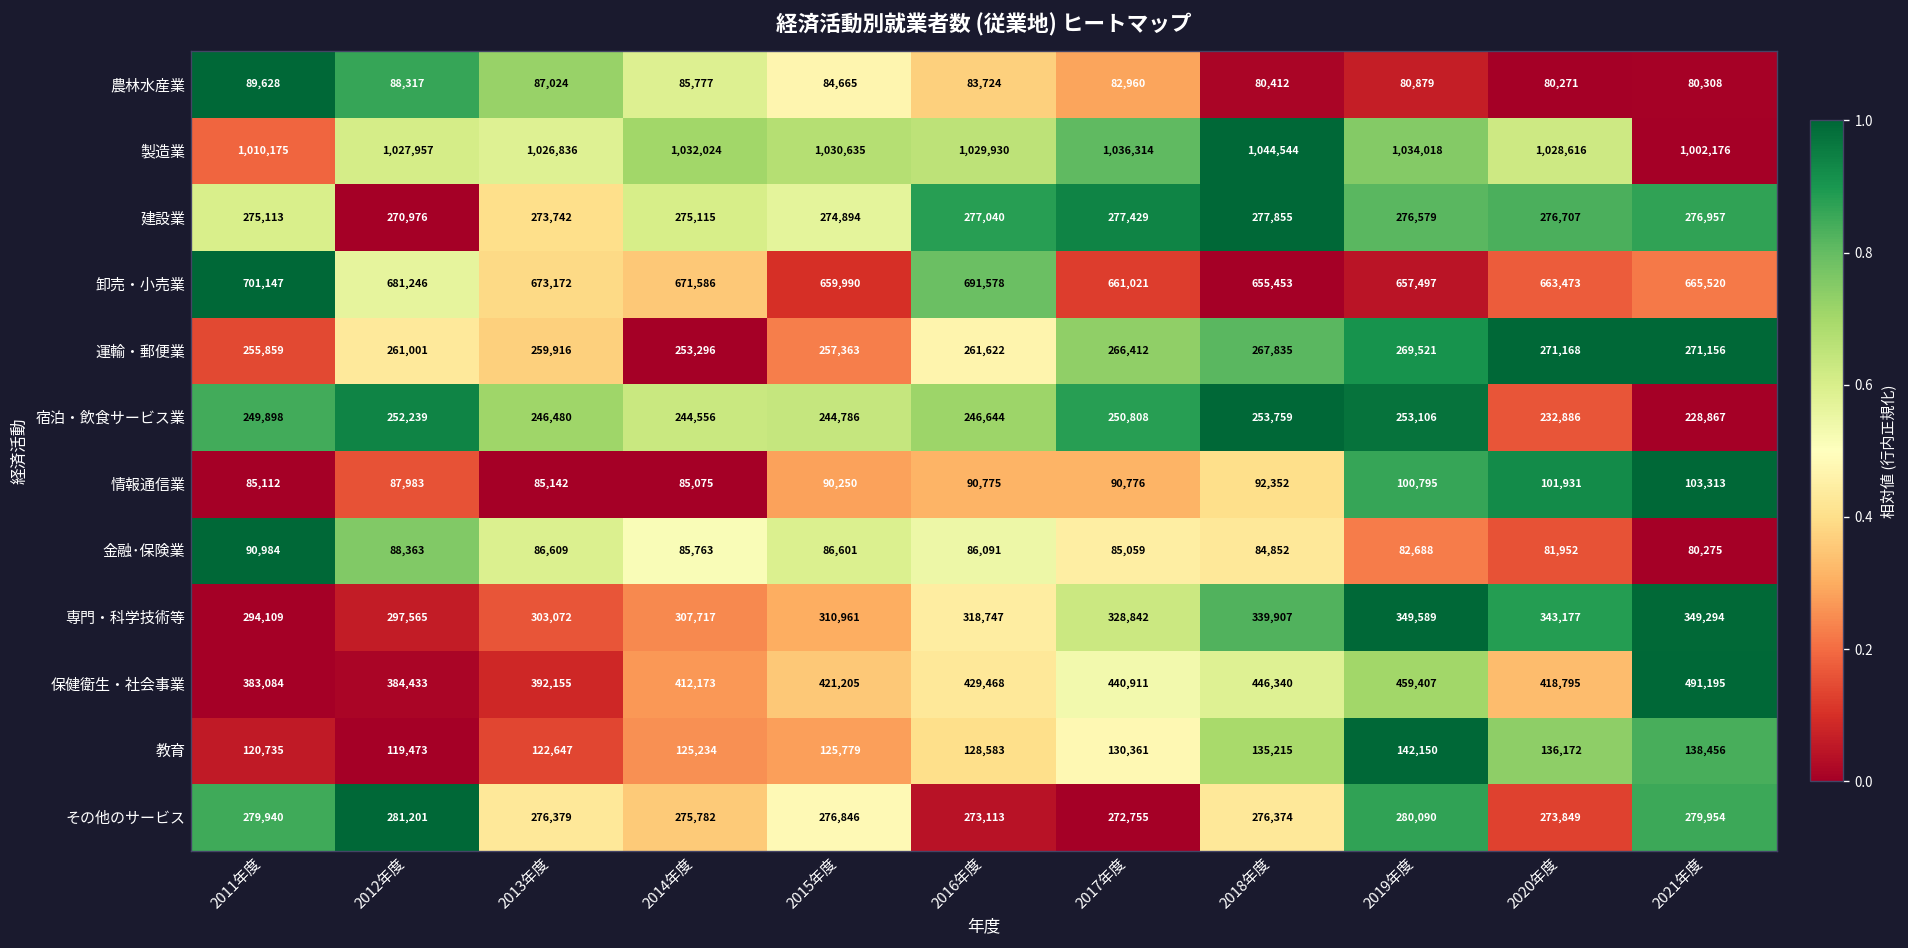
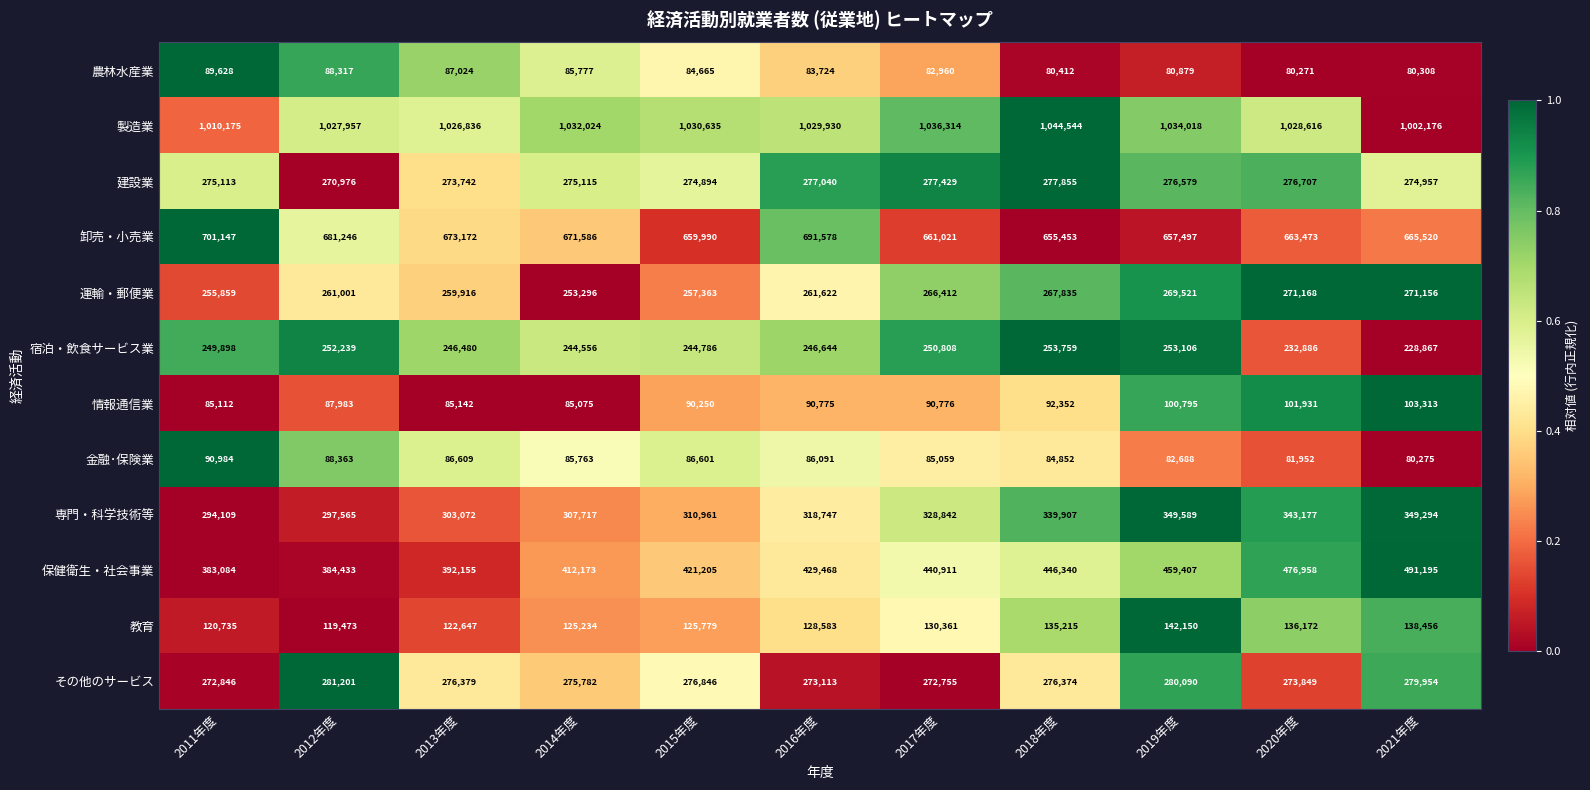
建設業, 2021年度: 276,957 -> 274,957
保健衛生・社会事業, 2020年度: 418,795 -> 476,958
その他のサービス, 2011年度: 279,940 -> 272,846
